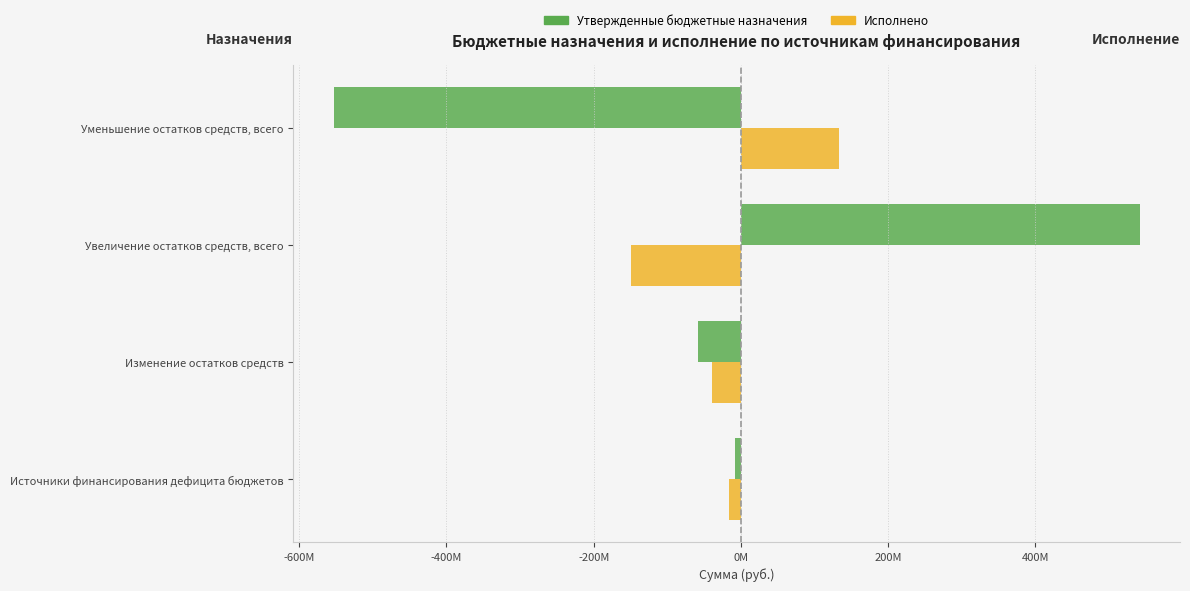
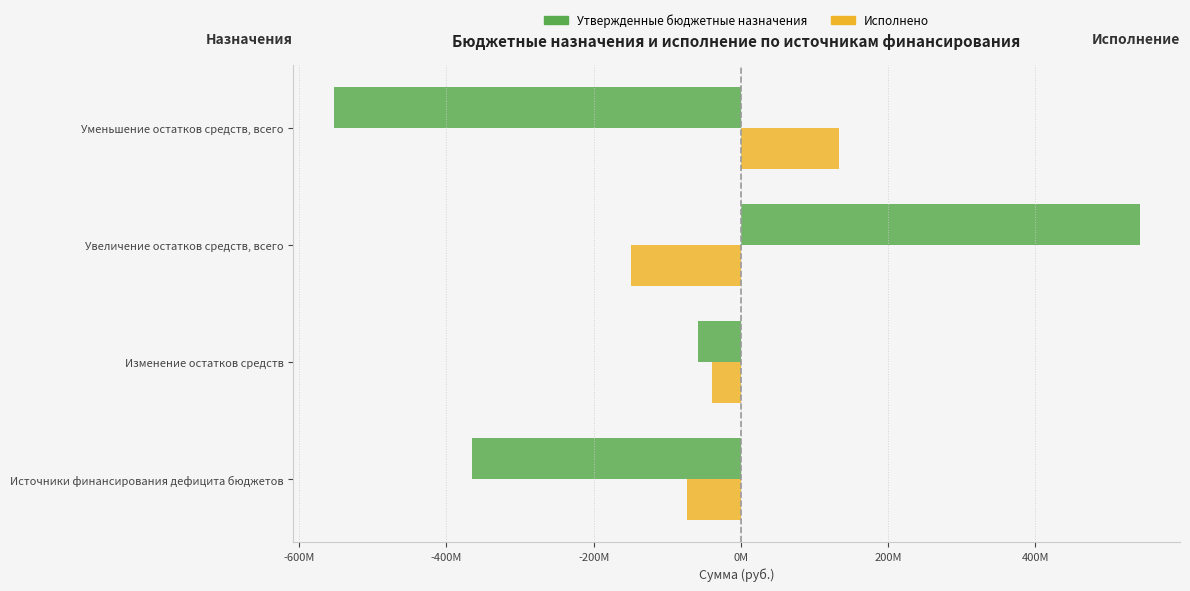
Утвержденные бюджетные назначения, Источники финансирования дефицита бюджетов: -10000000 -> -370000000
Исполнено, Источники финансирования дефицита бюджетов: -20000000 -> -70000000
